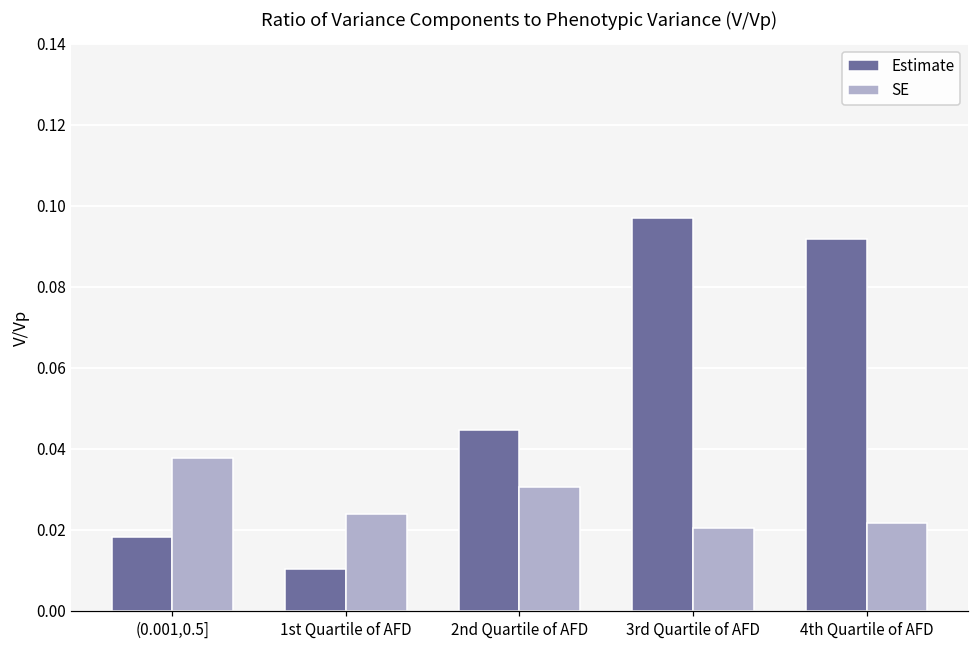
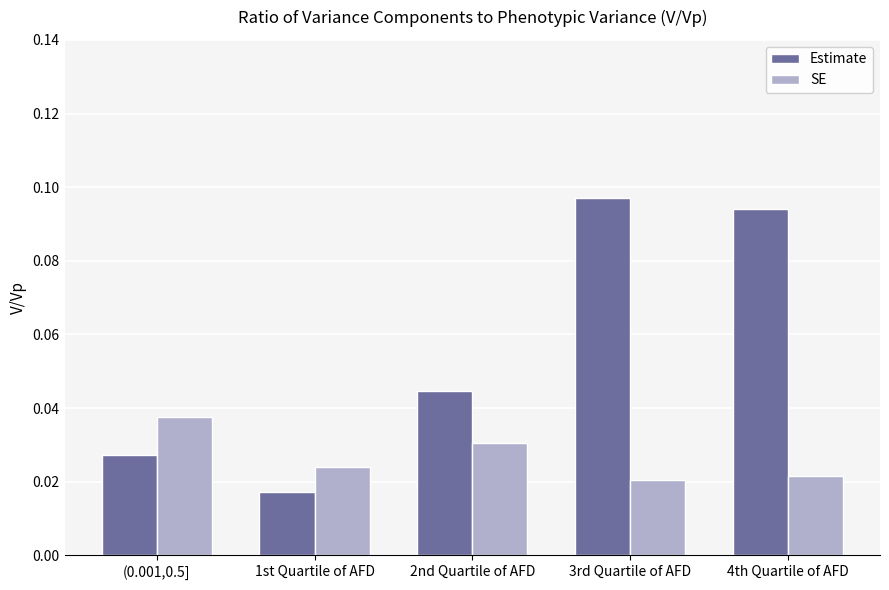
Estimate, (0.001,0.5]: 0.018 -> 0.027
Estimate, 1st Quartile of AFD: 0.010 -> 0.017
Estimate, 4th Quartile of AFD: 0.092 -> 0.094
